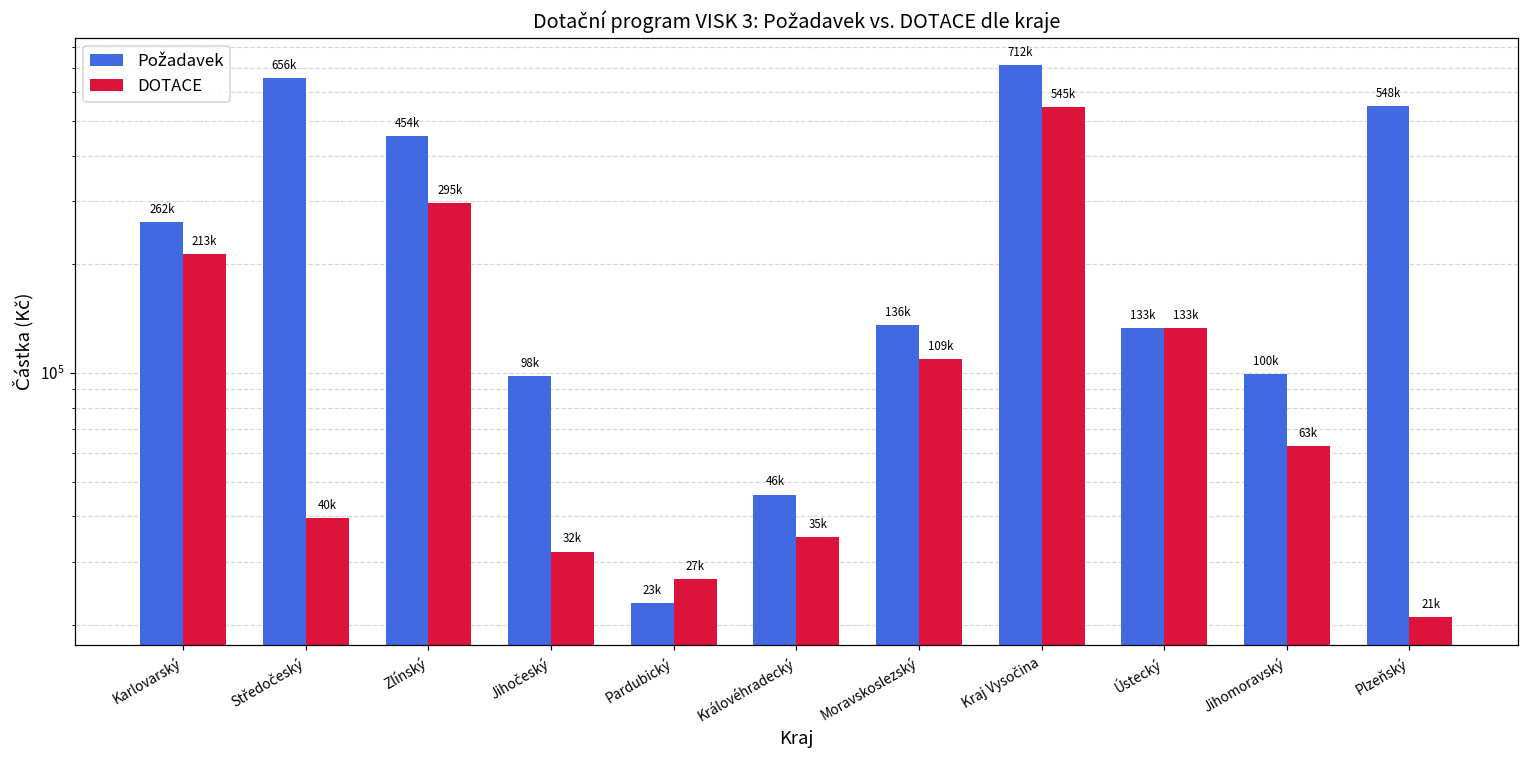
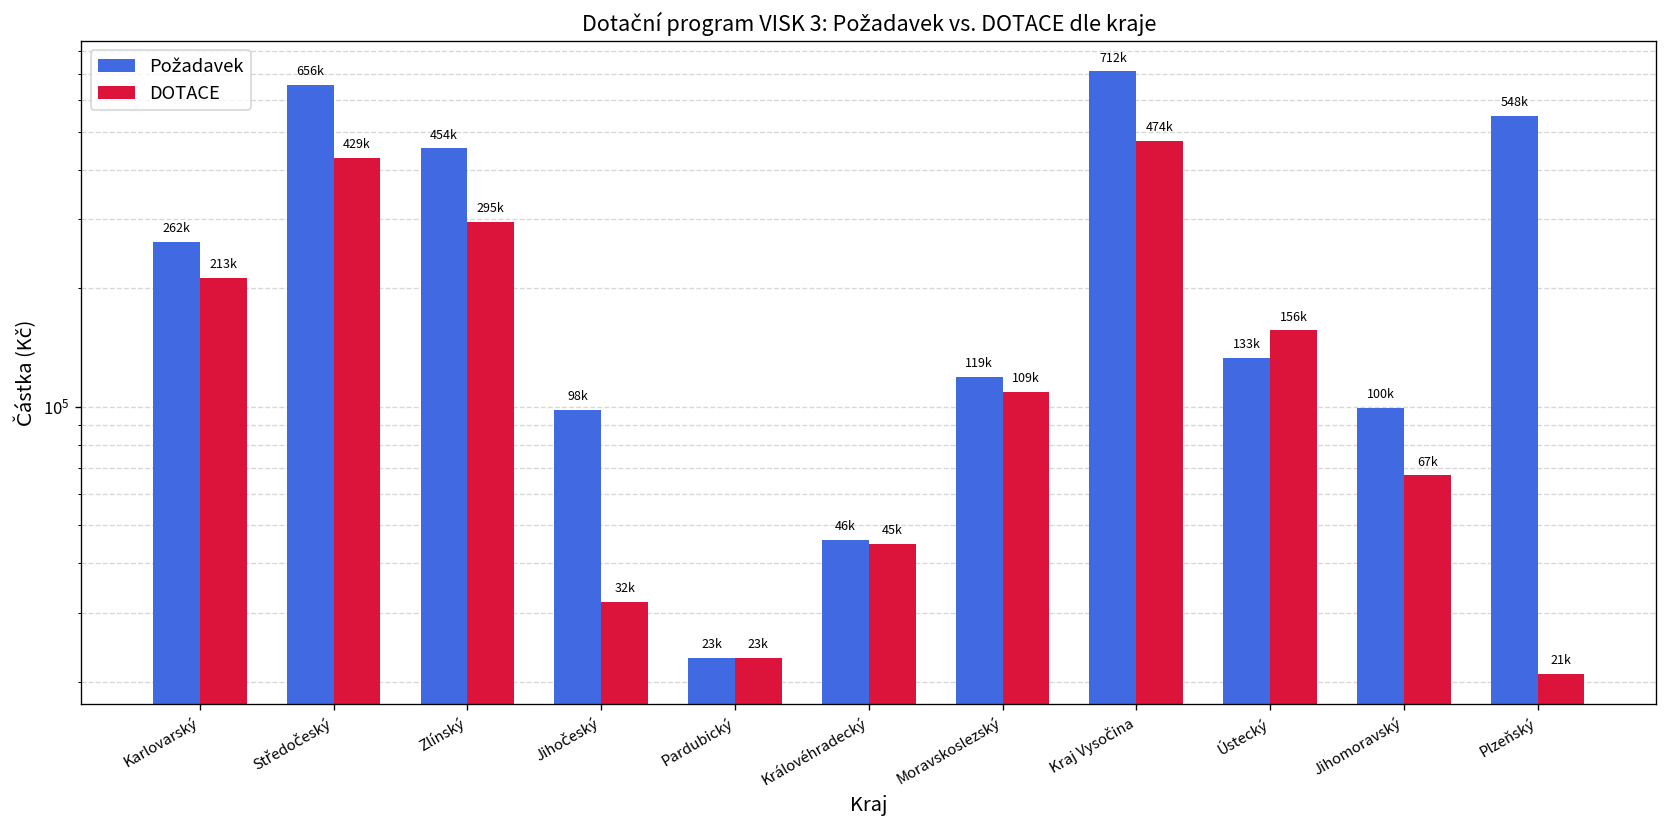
DOTACE, Středočeský: 40k -> 429k
DOTACE, Pardubický: 27k -> 23k
DOTACE, Královéhradecký: 35k -> 45k
Požadavek, Moravskoslezský: 136k -> 119k
DOTACE, Kraj Vysočina: 545k -> 474k
DOTACE, Ústecký: 133k -> 156k
DOTACE, Jihomoravský: 63k -> 67k
